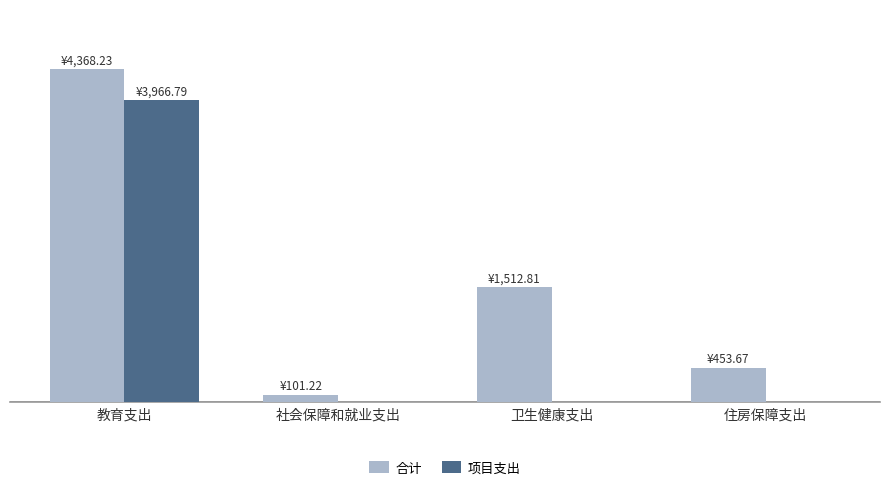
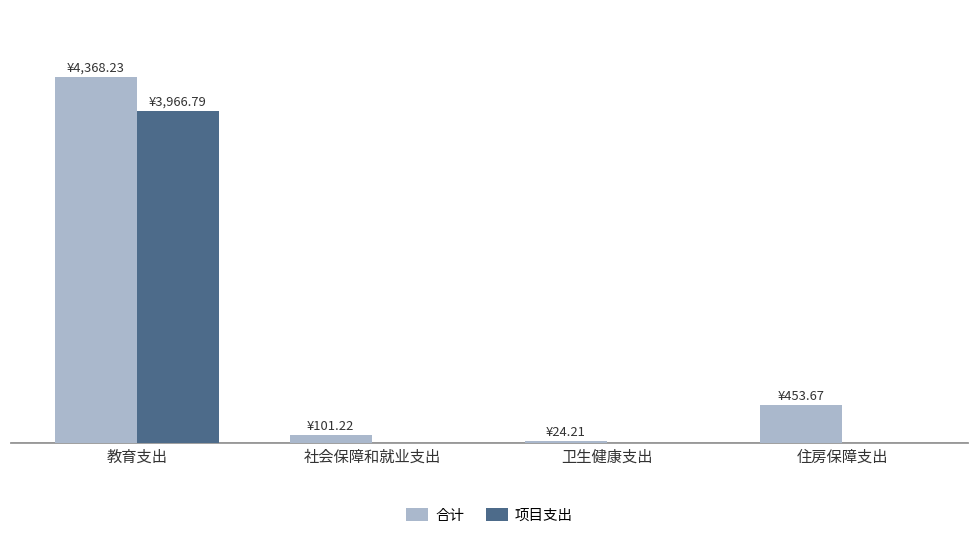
合计, 卫生健康支出: ¥1,512.81 -> ¥24.21
